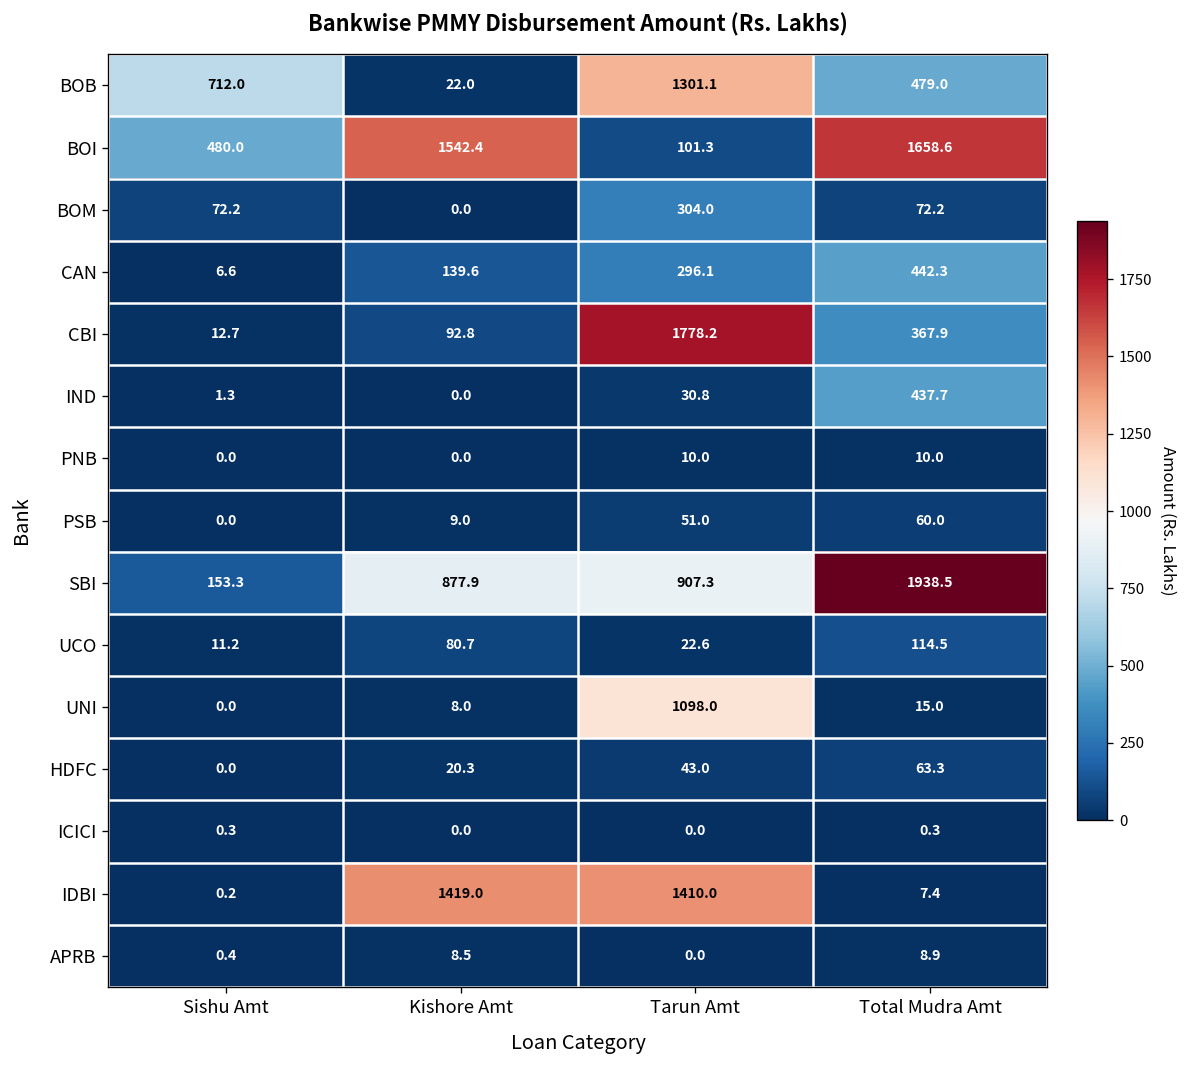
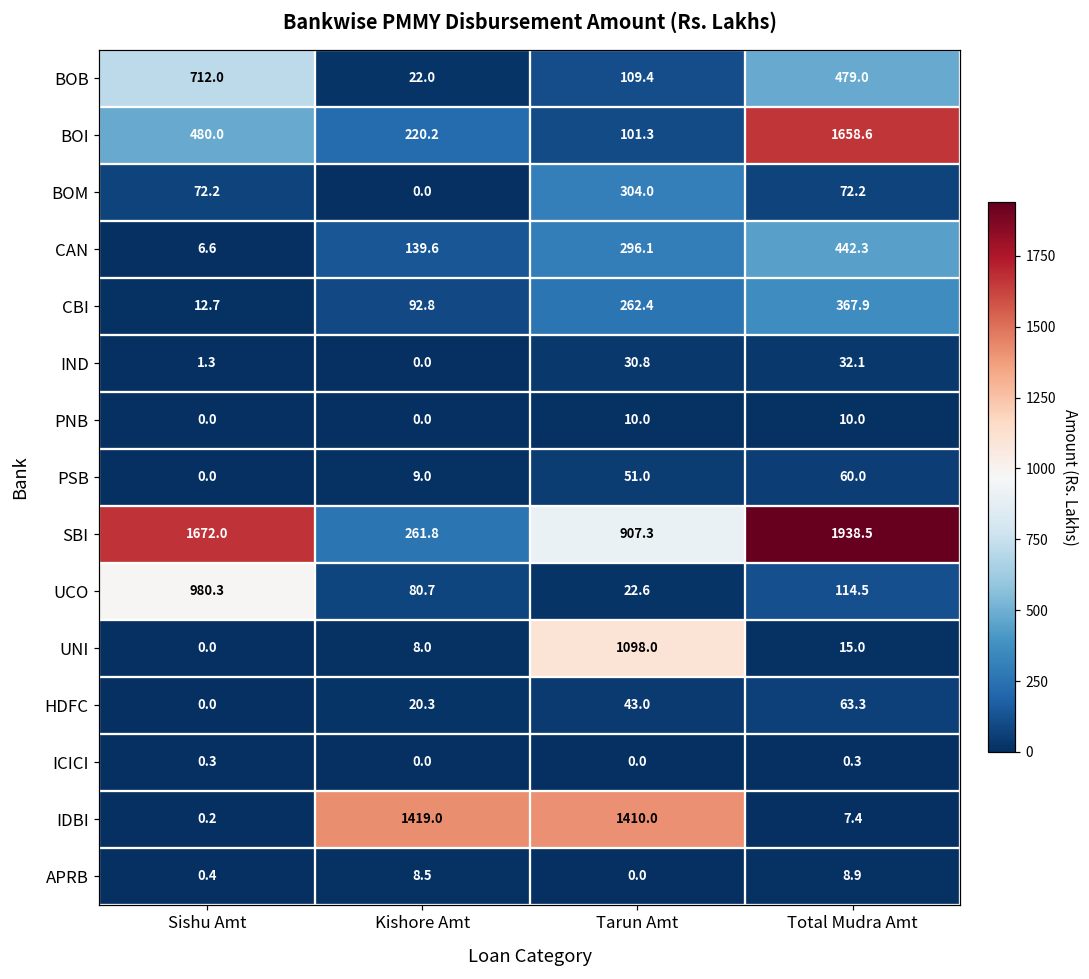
BOB, Tarun Amt: 1301.1 -> 109.4
BOI, Kishore Amt: 1542.4 -> 220.2
CBI, Tarun Amt: 1778.2 -> 262.4
IND, Total Mudra Amt: 437.7 -> 32.1
SBI, Sishu Amt: 153.3 -> 1672.0
SBI, Kishore Amt: 877.9 -> 261.8
UCO, Sishu Amt: 11.2 -> 980.3
